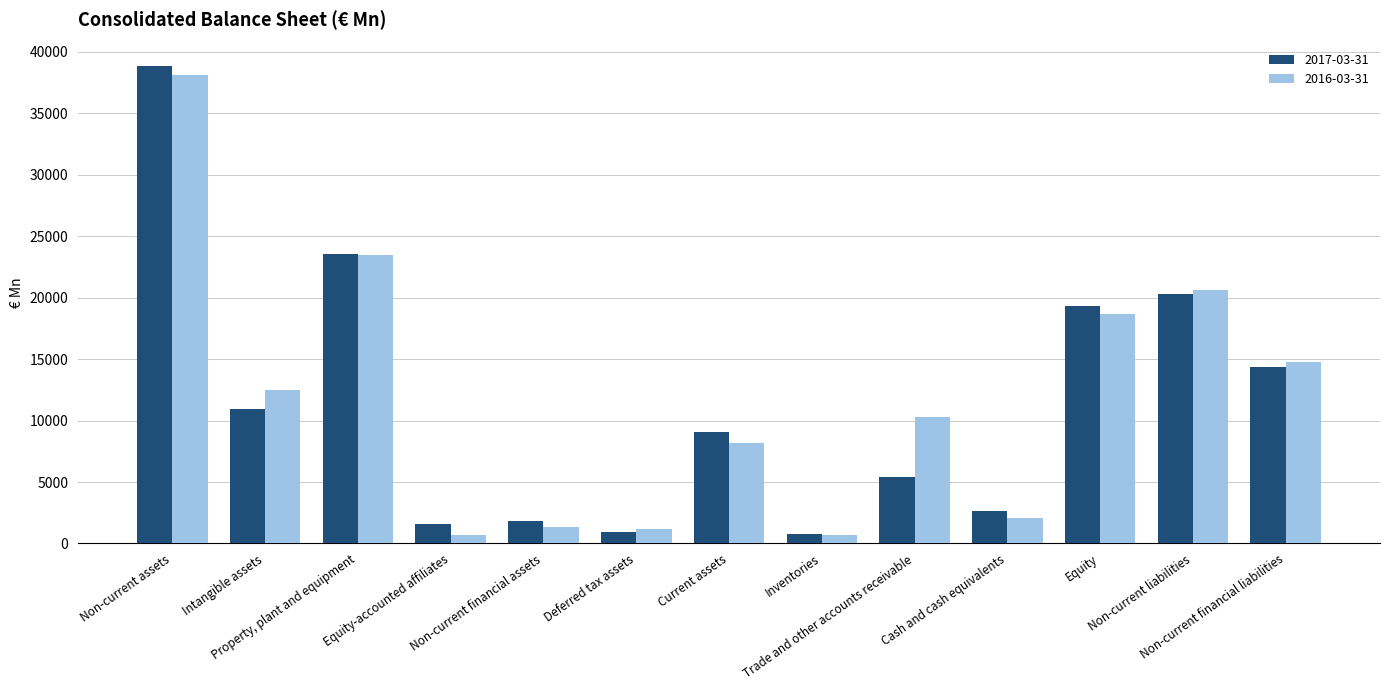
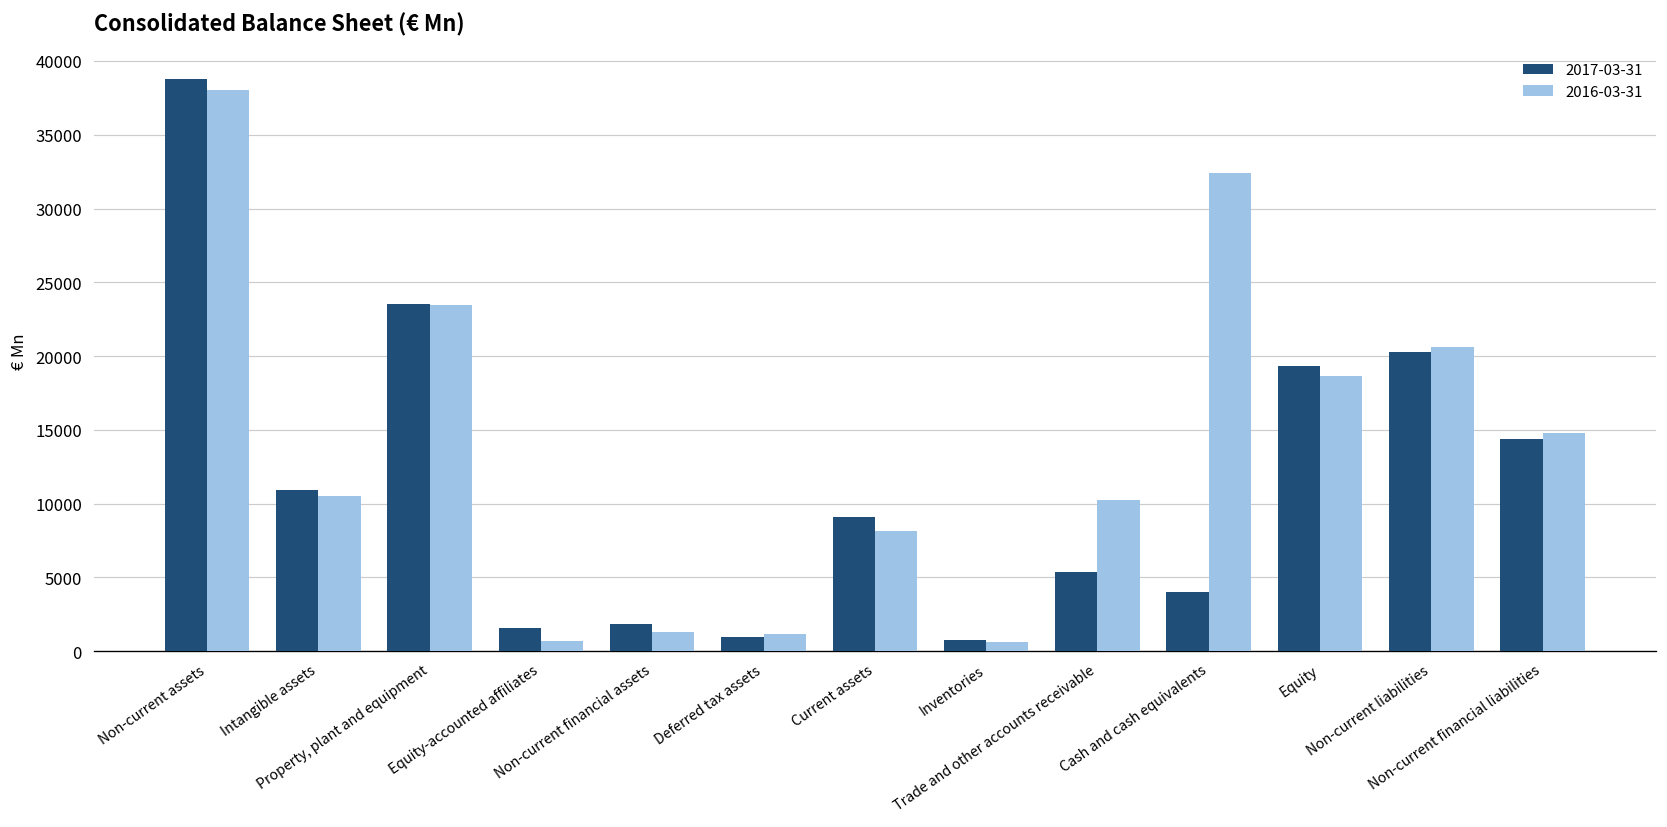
2016-03-31, Intangible assets: 12500 -> 10500
2017-03-31, Cash and cash equivalents: 2700 -> 4000
2016-03-31, Cash and cash equivalents: 2100 -> 32400
